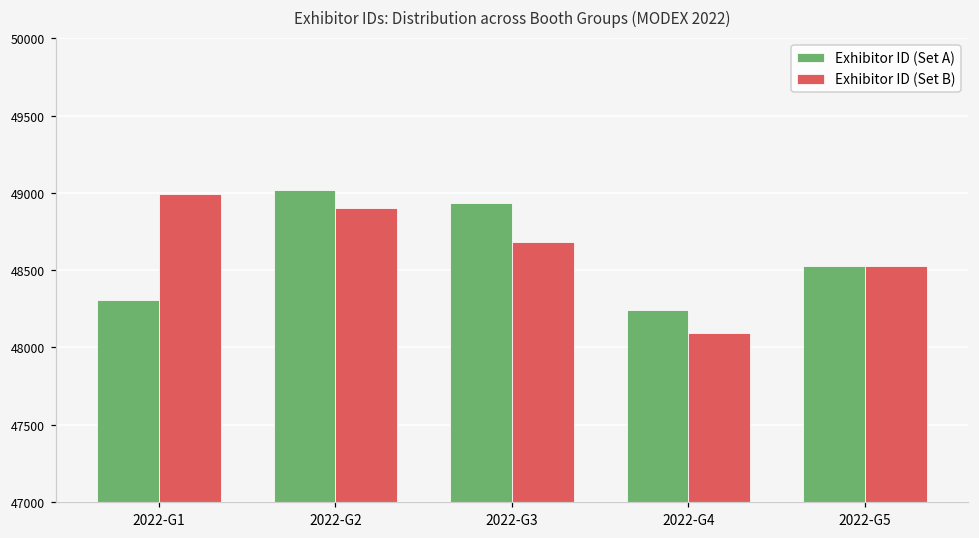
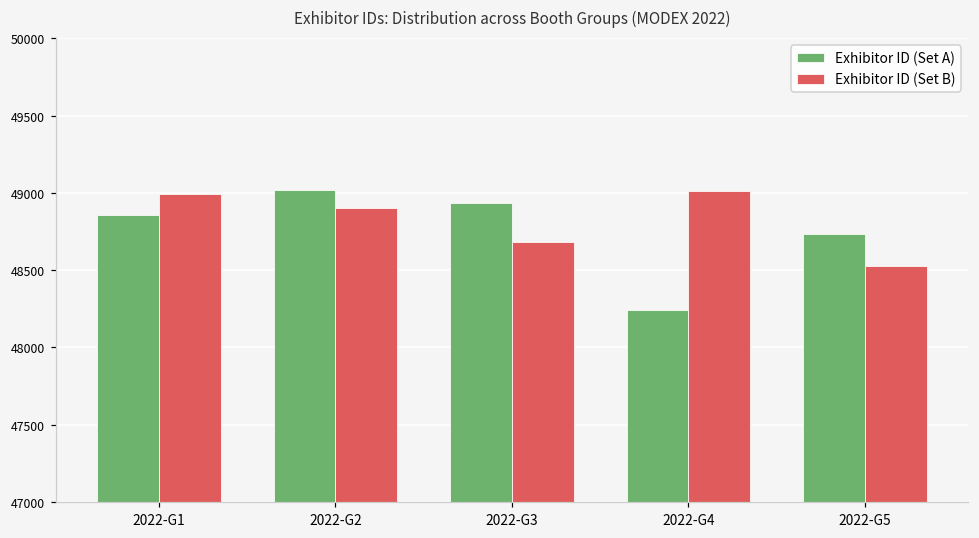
Exhibitor ID (Set A), 2022-G1: 48300 -> 48850
Exhibitor ID (Set B), 2022-G4: 48090 -> 49010
Exhibitor ID (Set A), 2022-G5: 48520 -> 48730
